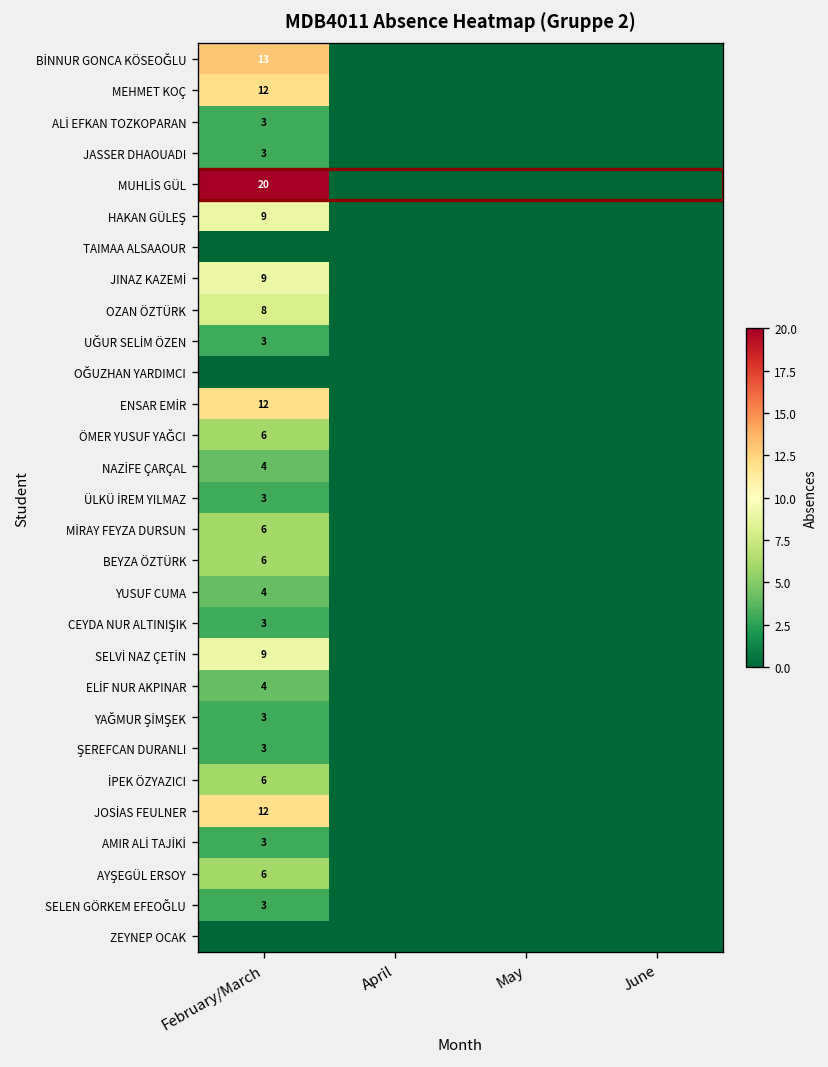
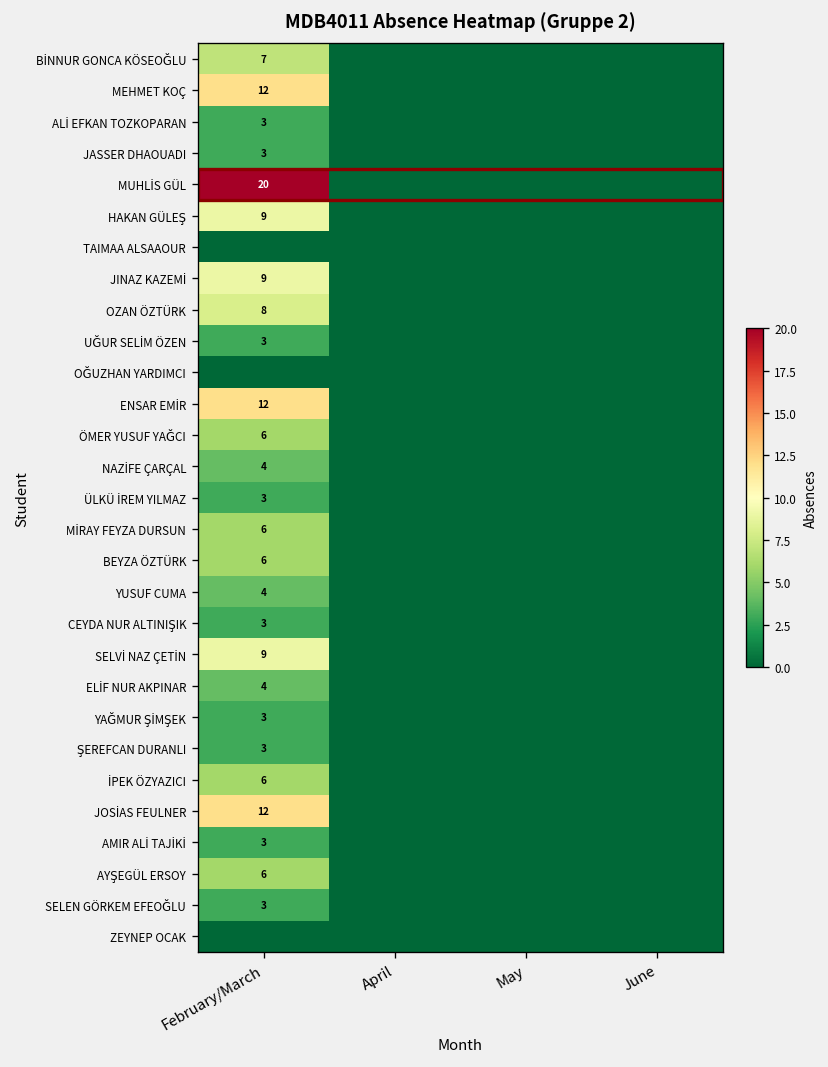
BİNNUR GONCA KÖSEOĞLU, February/March: 13 -> 7
